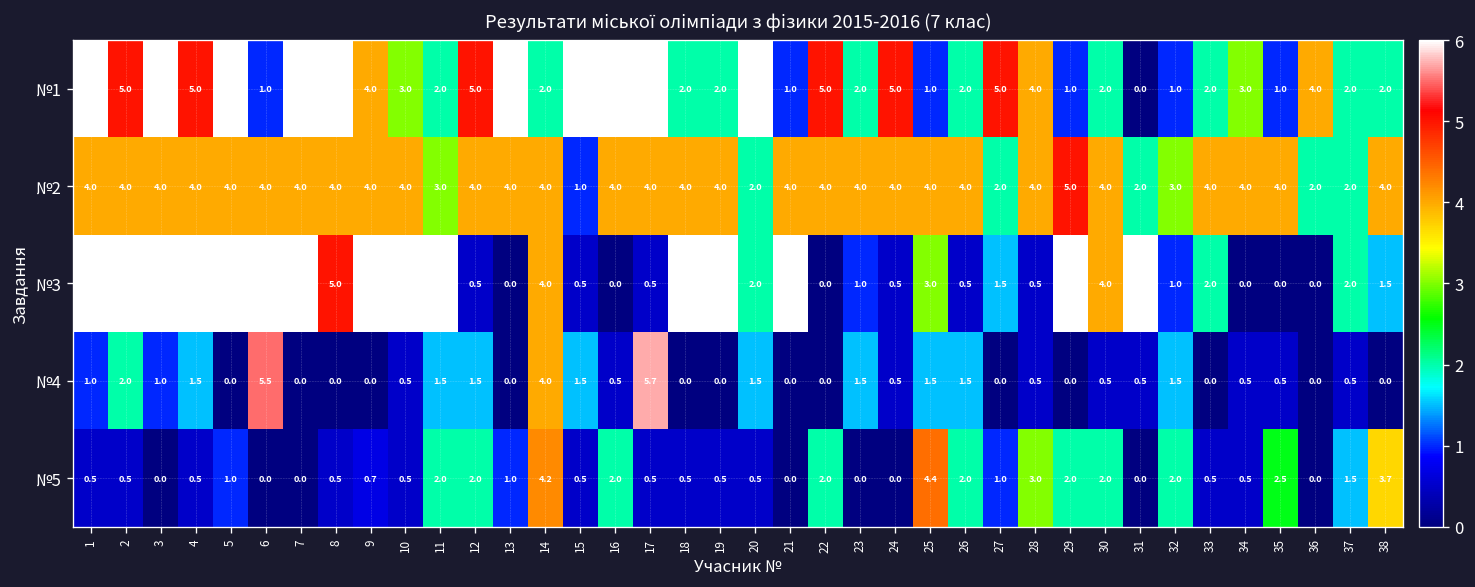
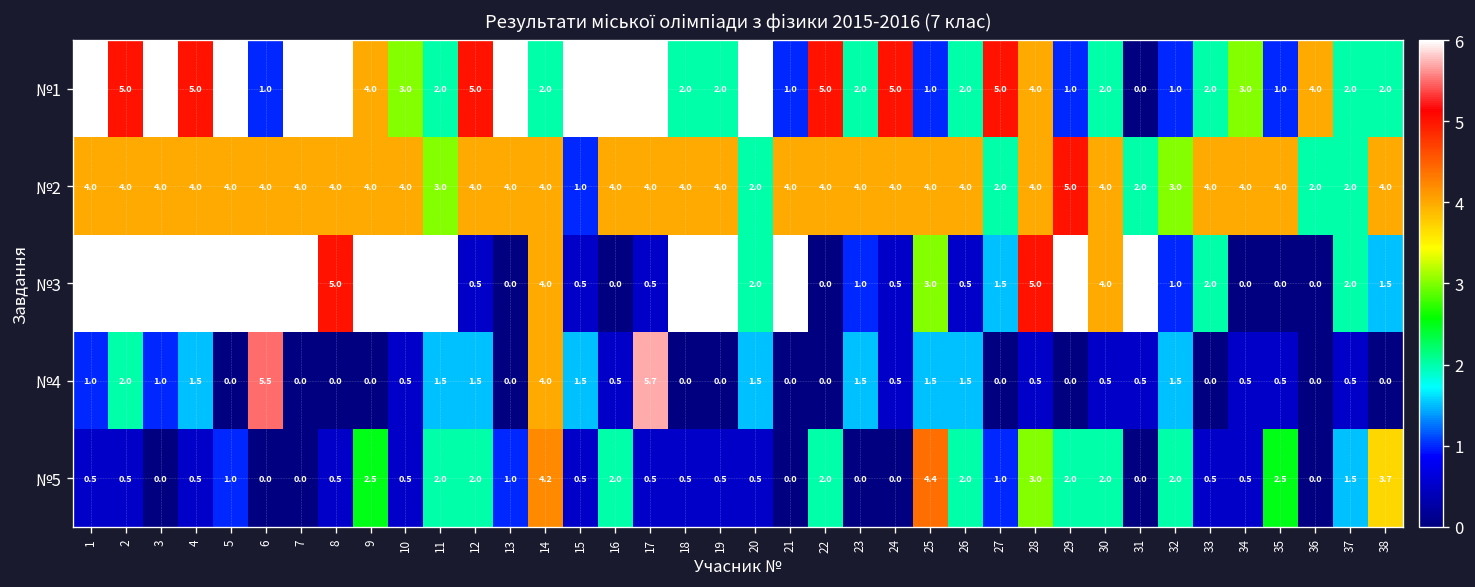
№3, 28: 0.5 -> 5.0
№5, 9: 0.7 -> 2.5
